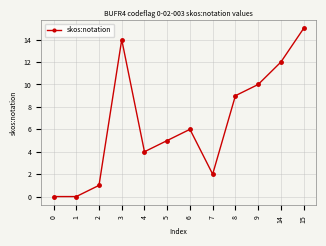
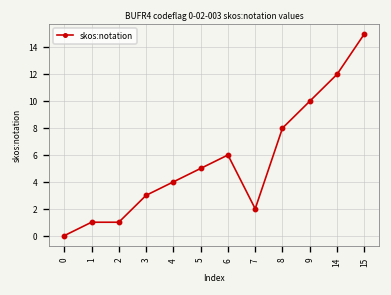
1: 0 -> 1
3: 14 -> 3
8: 9 -> 8
